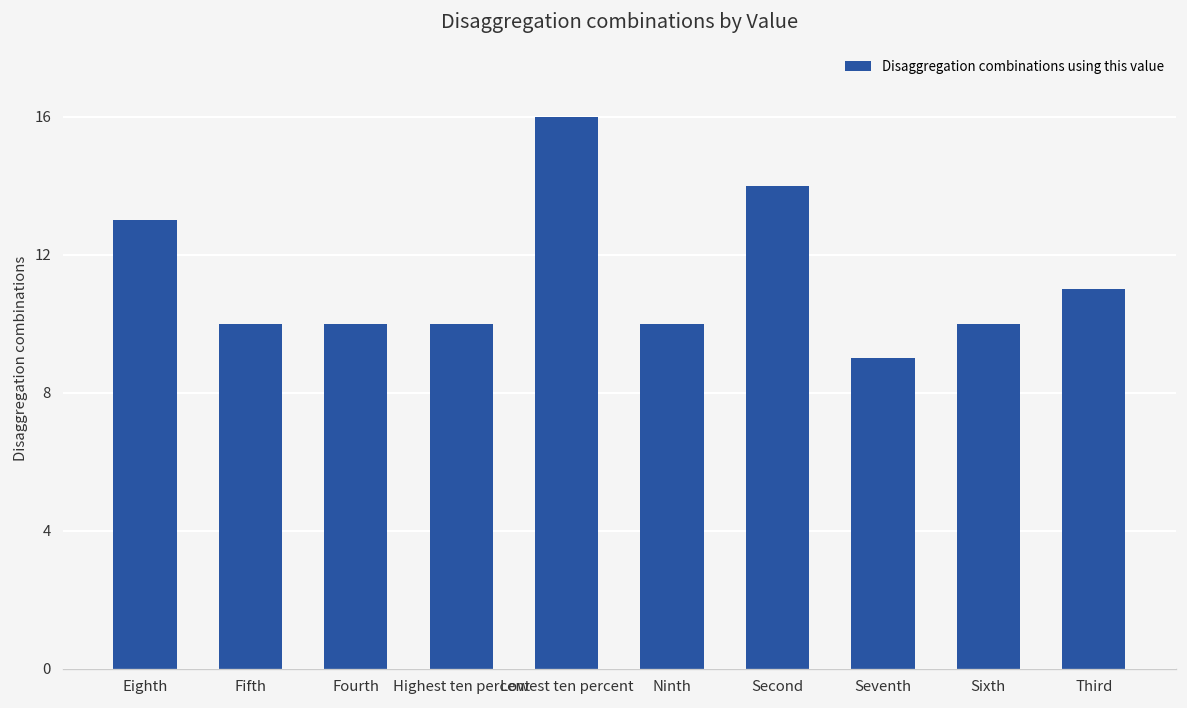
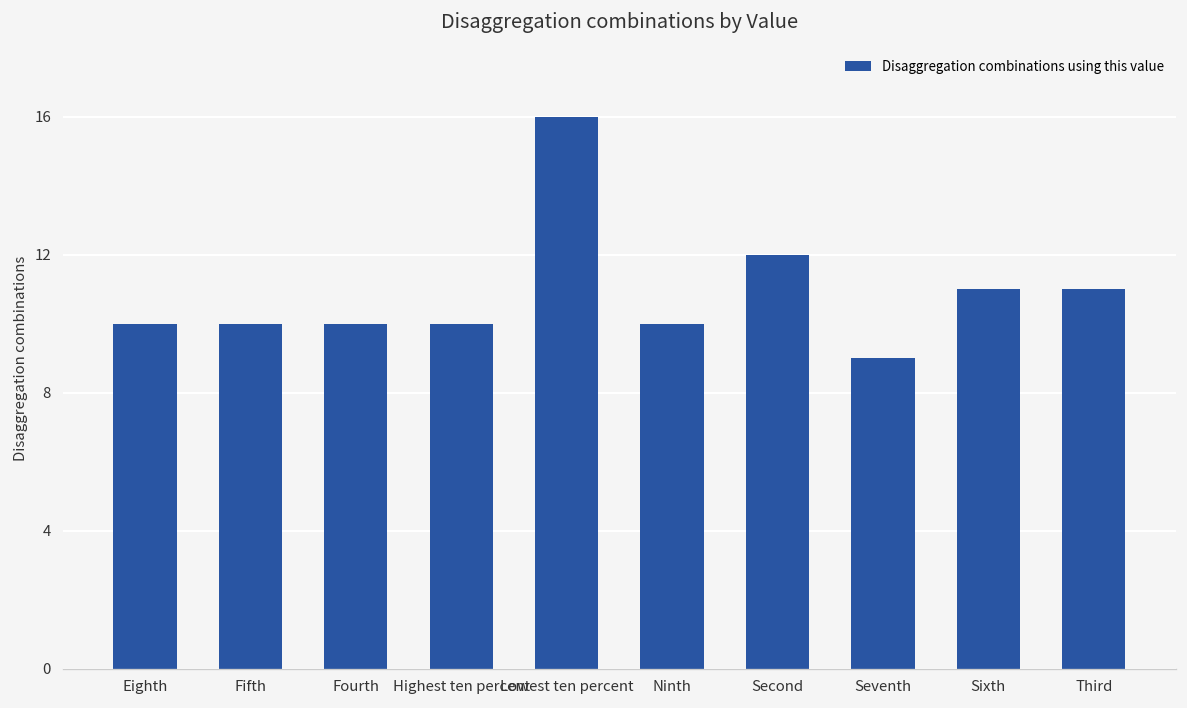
Eighth: 13 -> 10
Second: 14 -> 12
Sixth: 10 -> 11
